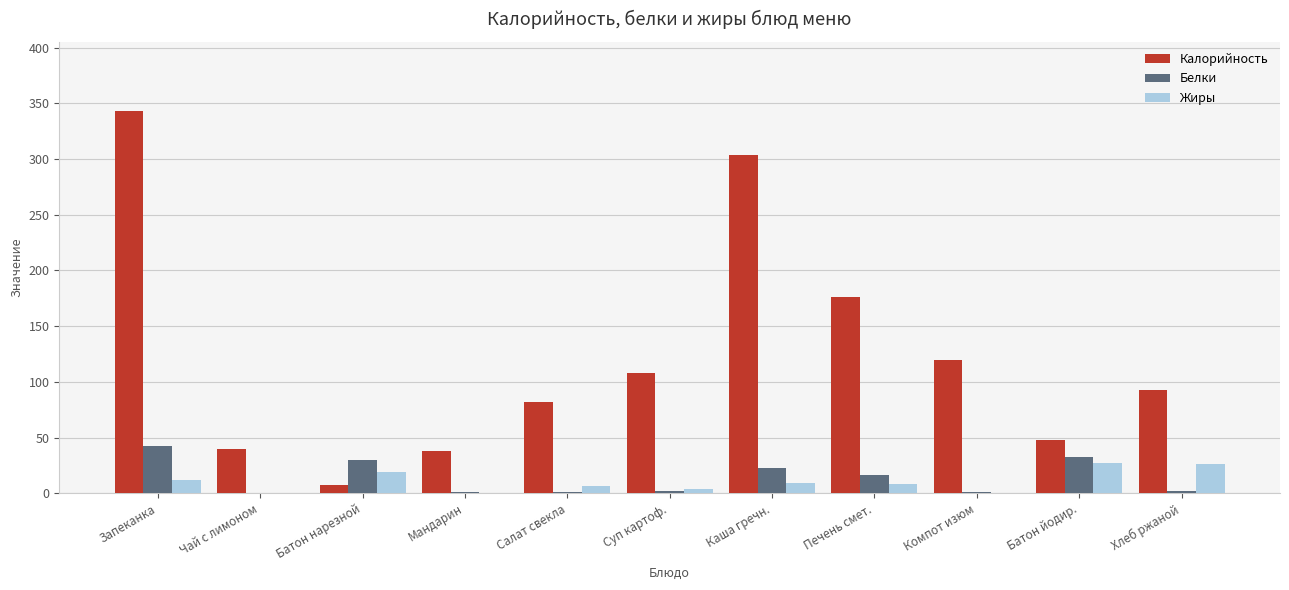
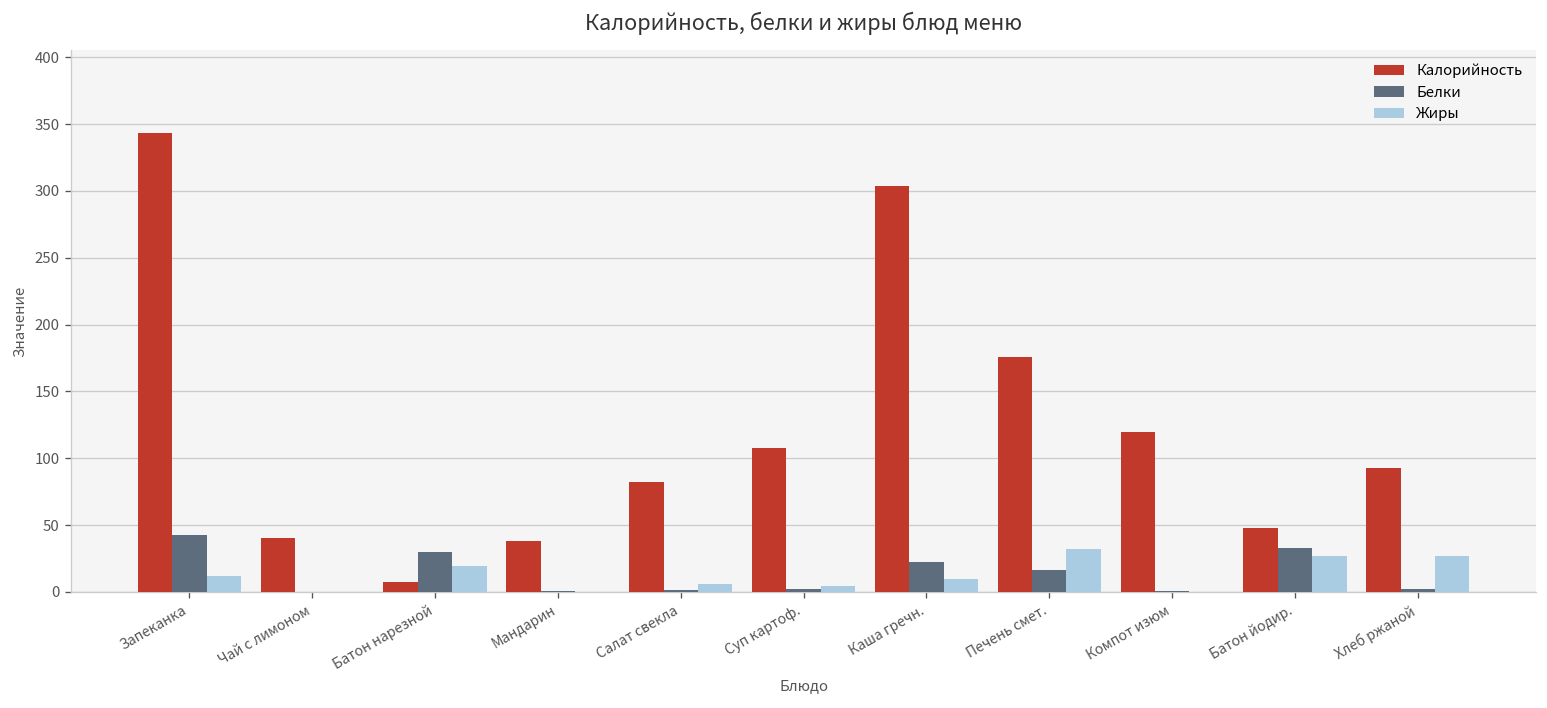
Жиры, Печень смет.: 8 -> 32
